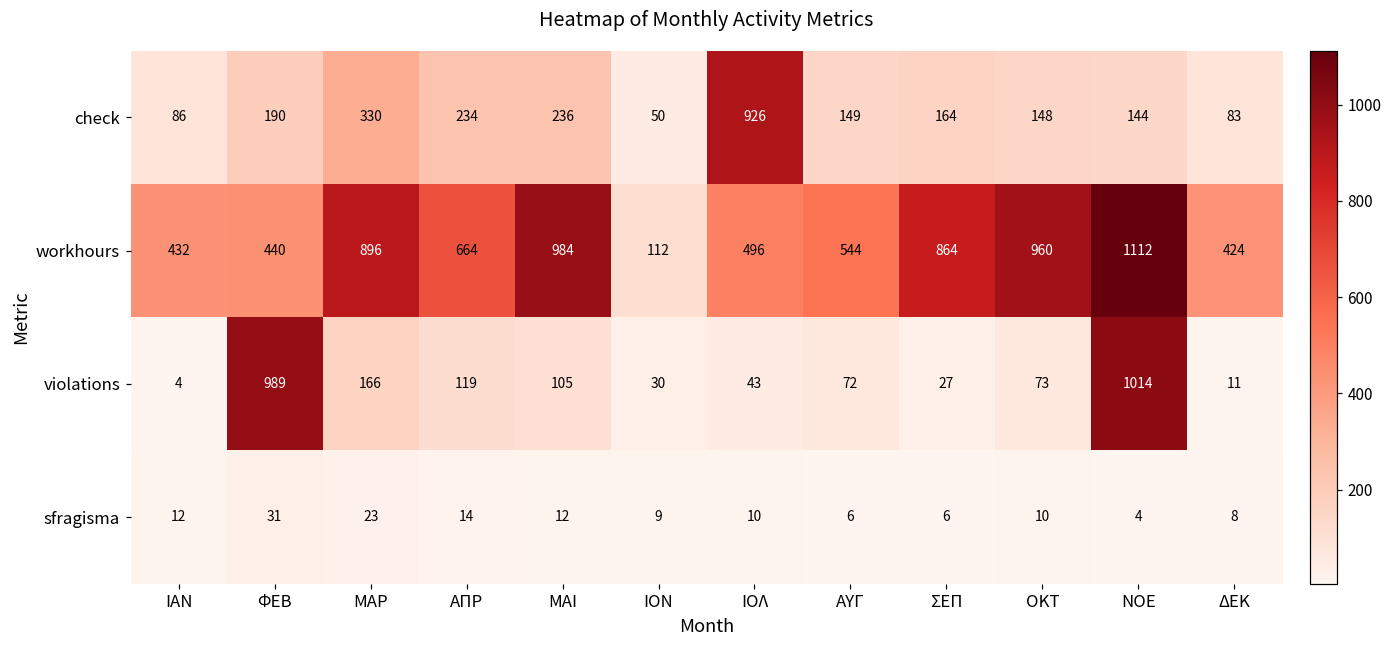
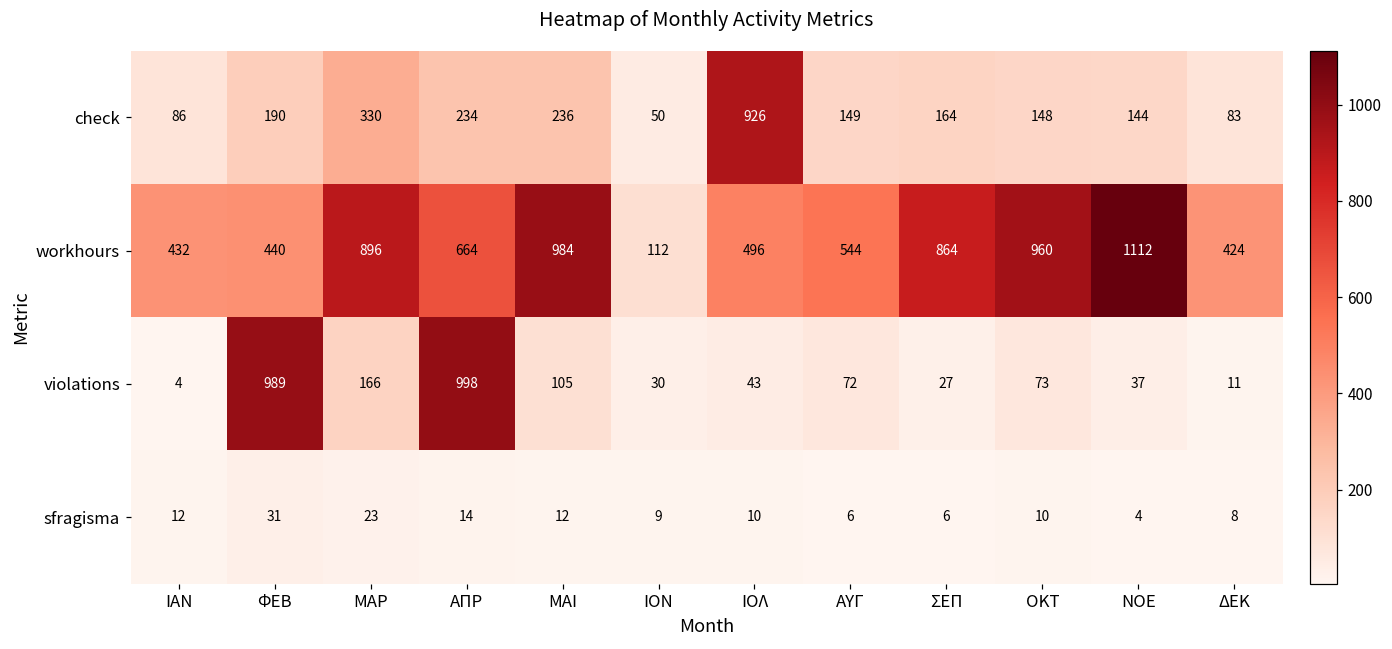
violations, ΑΠΡ: 119 -> 998
violations, ΝΟΕ: 1014 -> 37
